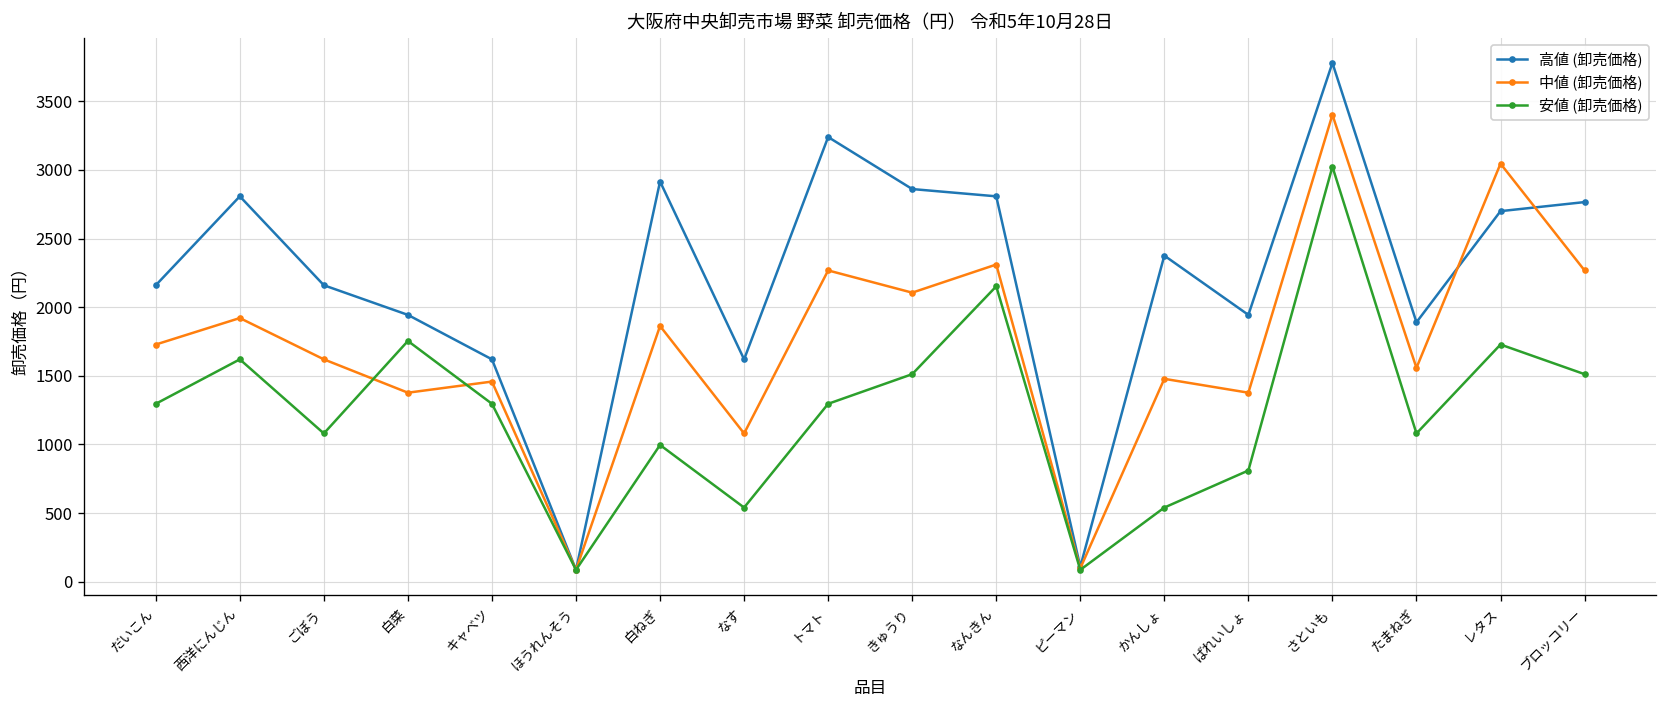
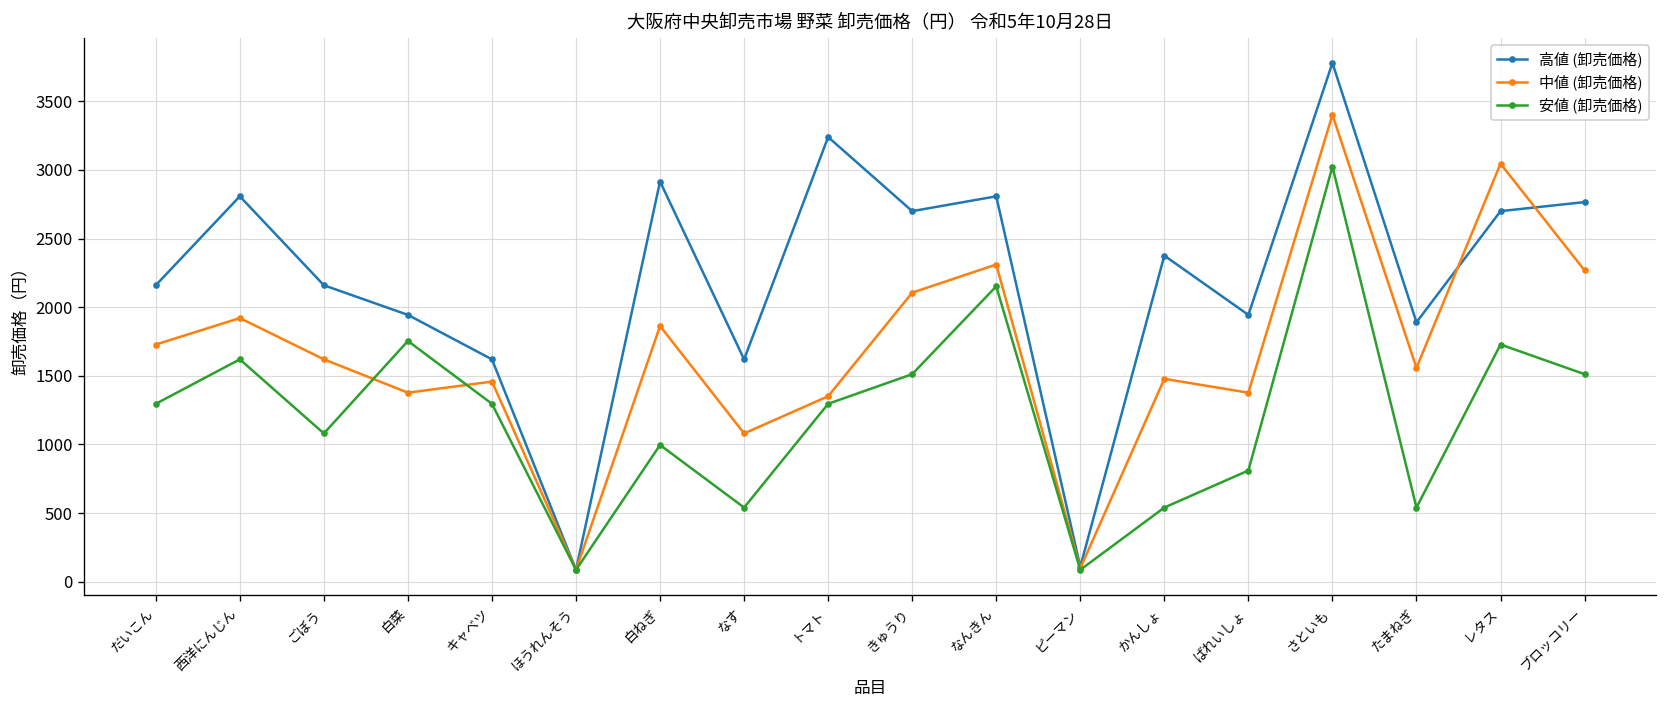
中値 (卸売価格), トマト: 2270 -> 1350
高値 (卸売価格), きゅうり: 2860 -> 2700
安値 (卸売価格), たまねぎ: 1080 -> 540
